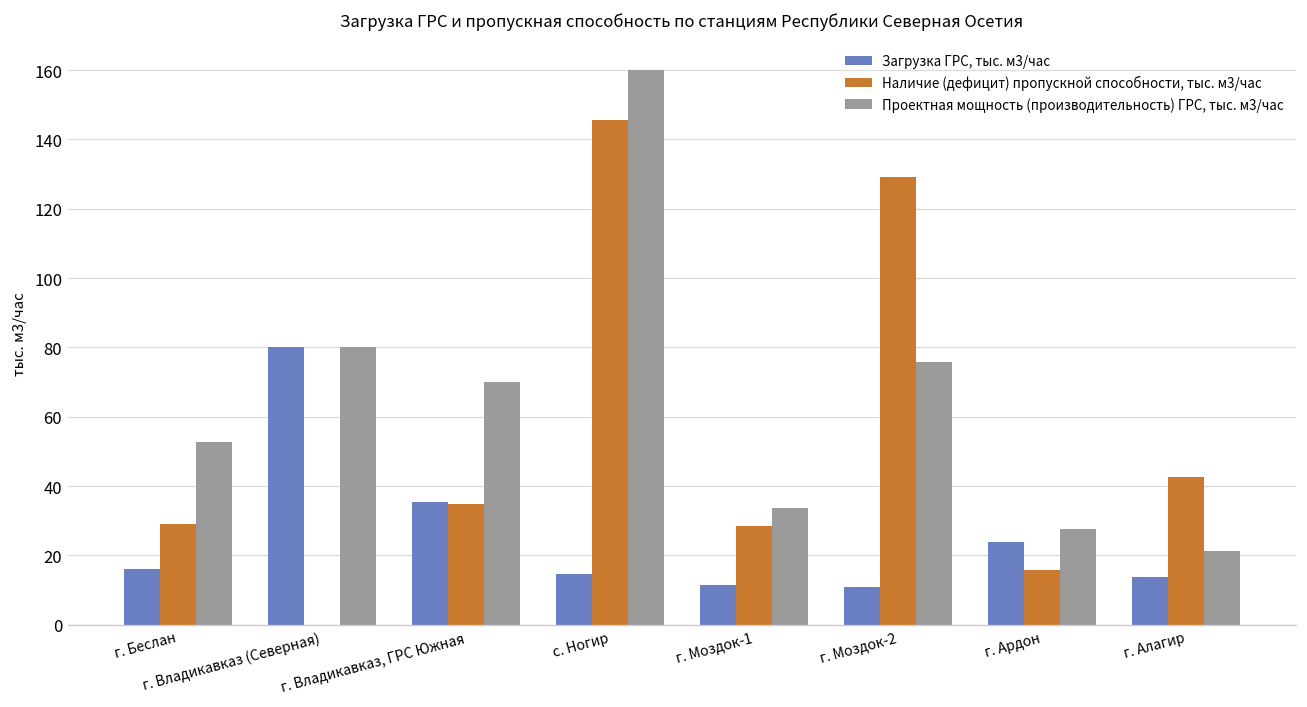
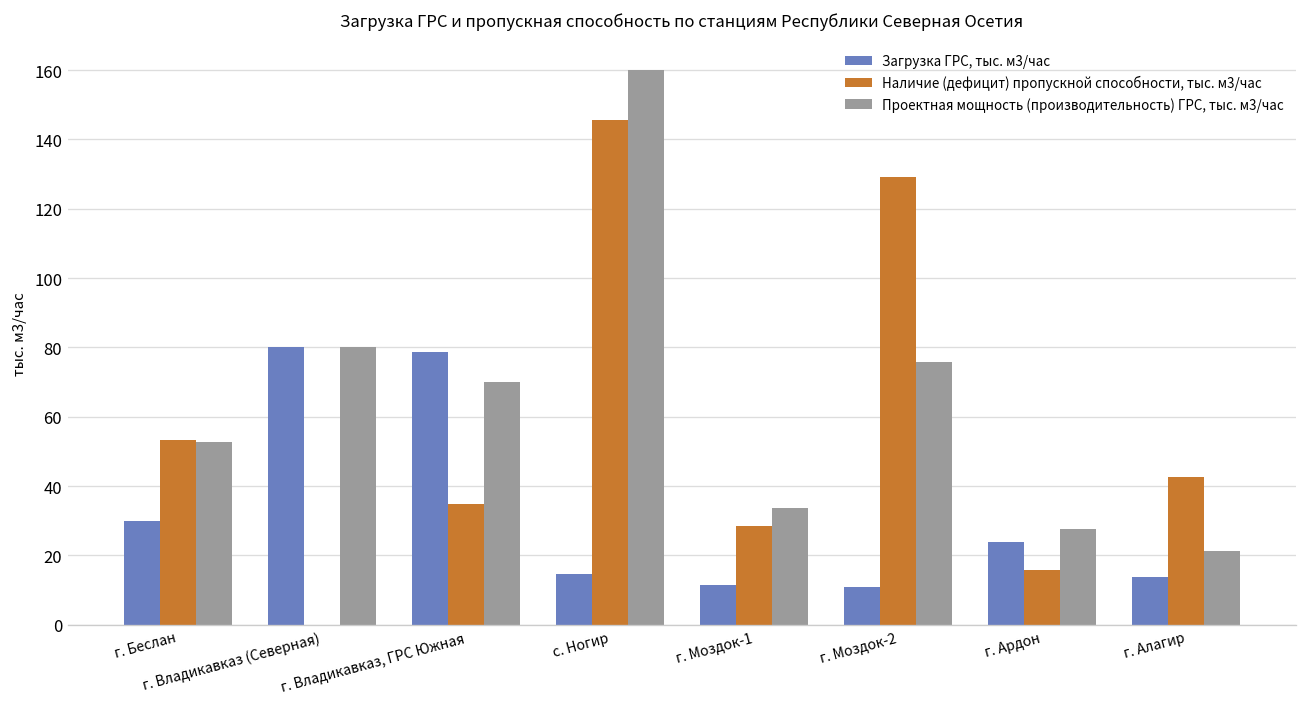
Загрузка ГРС, тыс. м3/час, г. Беслан: 16 -> 30
Наличие (дефицит) пропускной способности, тыс. м3/час, г. Беслан: 29 -> 53
Загрузка ГРС, тыс. м3/час, г. Владикавказ, ГРС Южная: 35 -> 79
